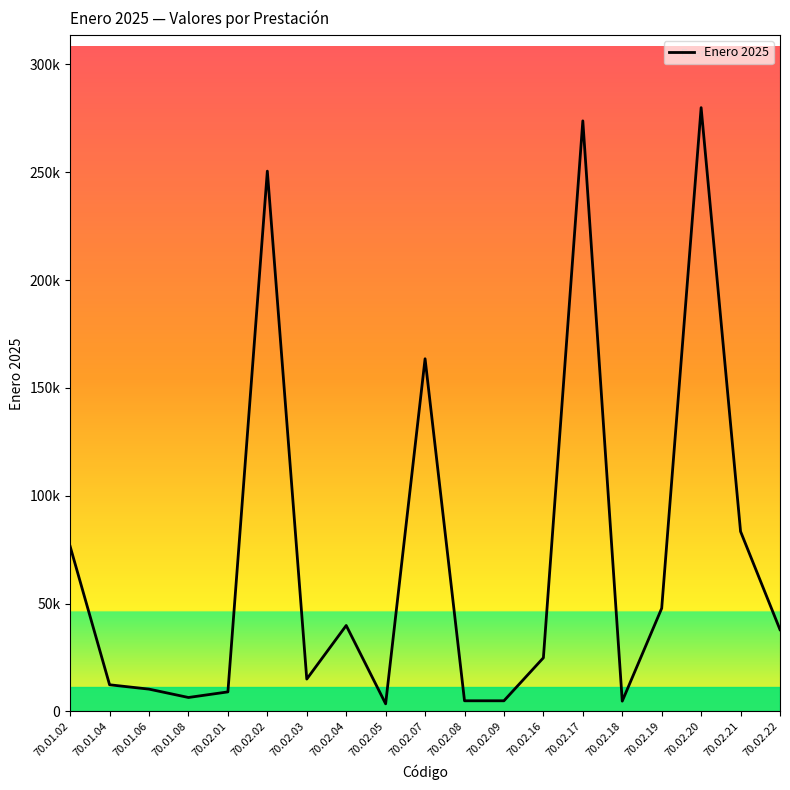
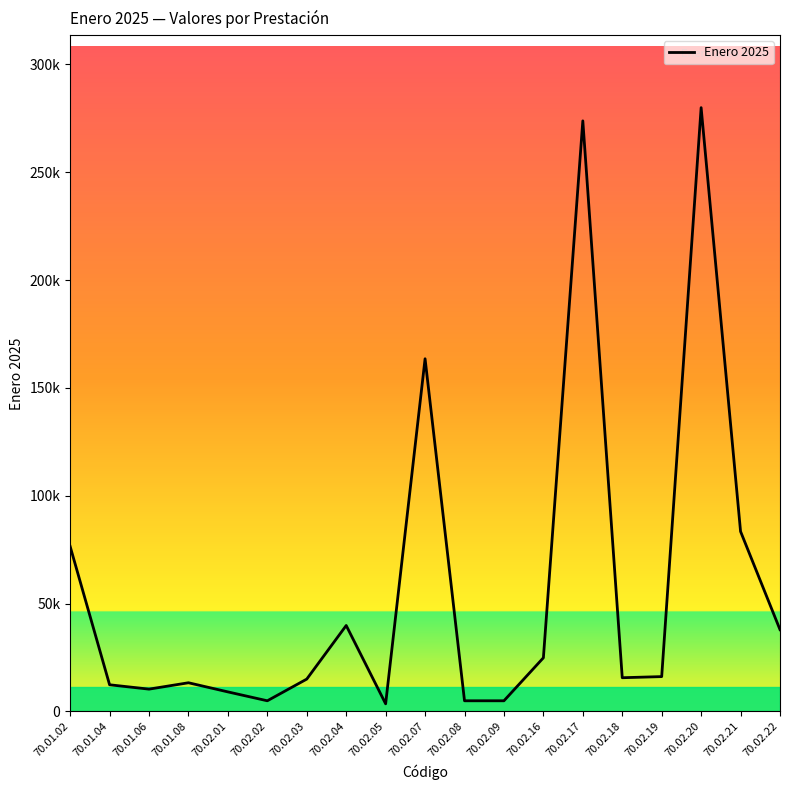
Enero 2025, 70.01.08: 6000 -> 13000
Enero 2025, 70.02.02: 251000 -> 5000
Enero 2025, 70.02.18: 5000 -> 16000
Enero 2025, 70.02.19: 48000 -> 16000
